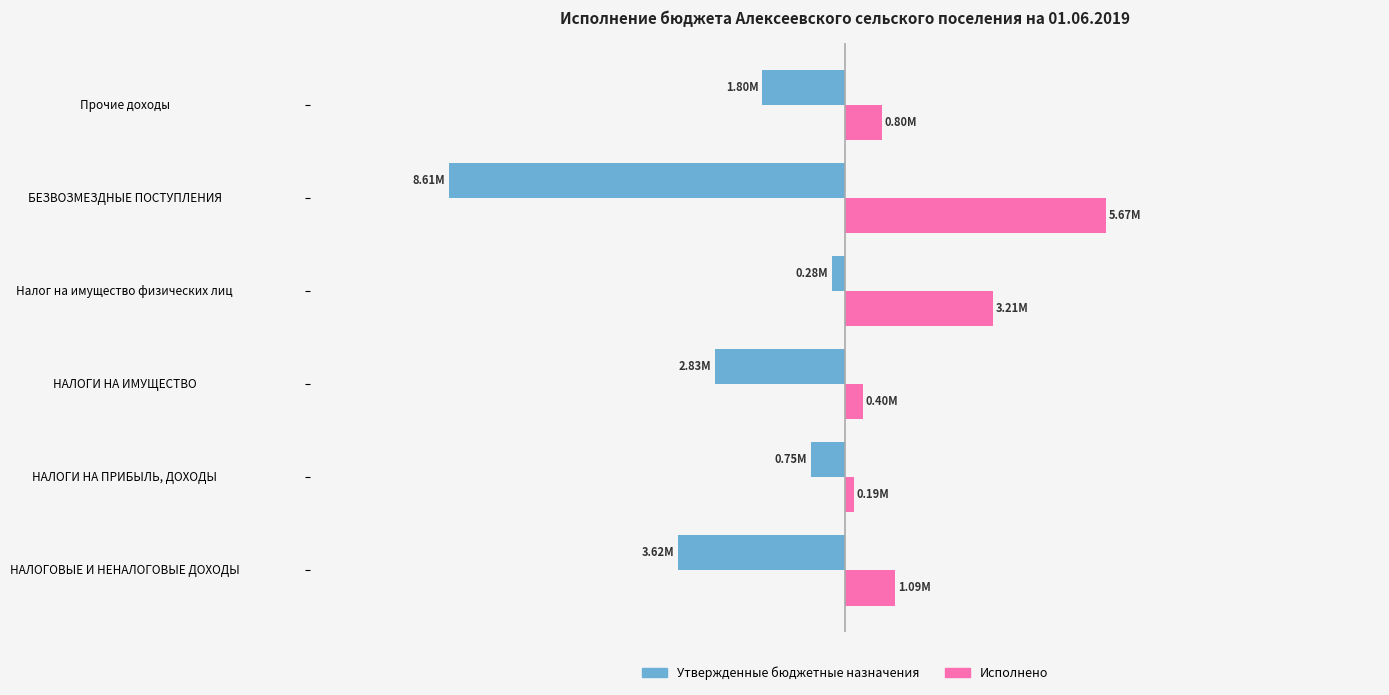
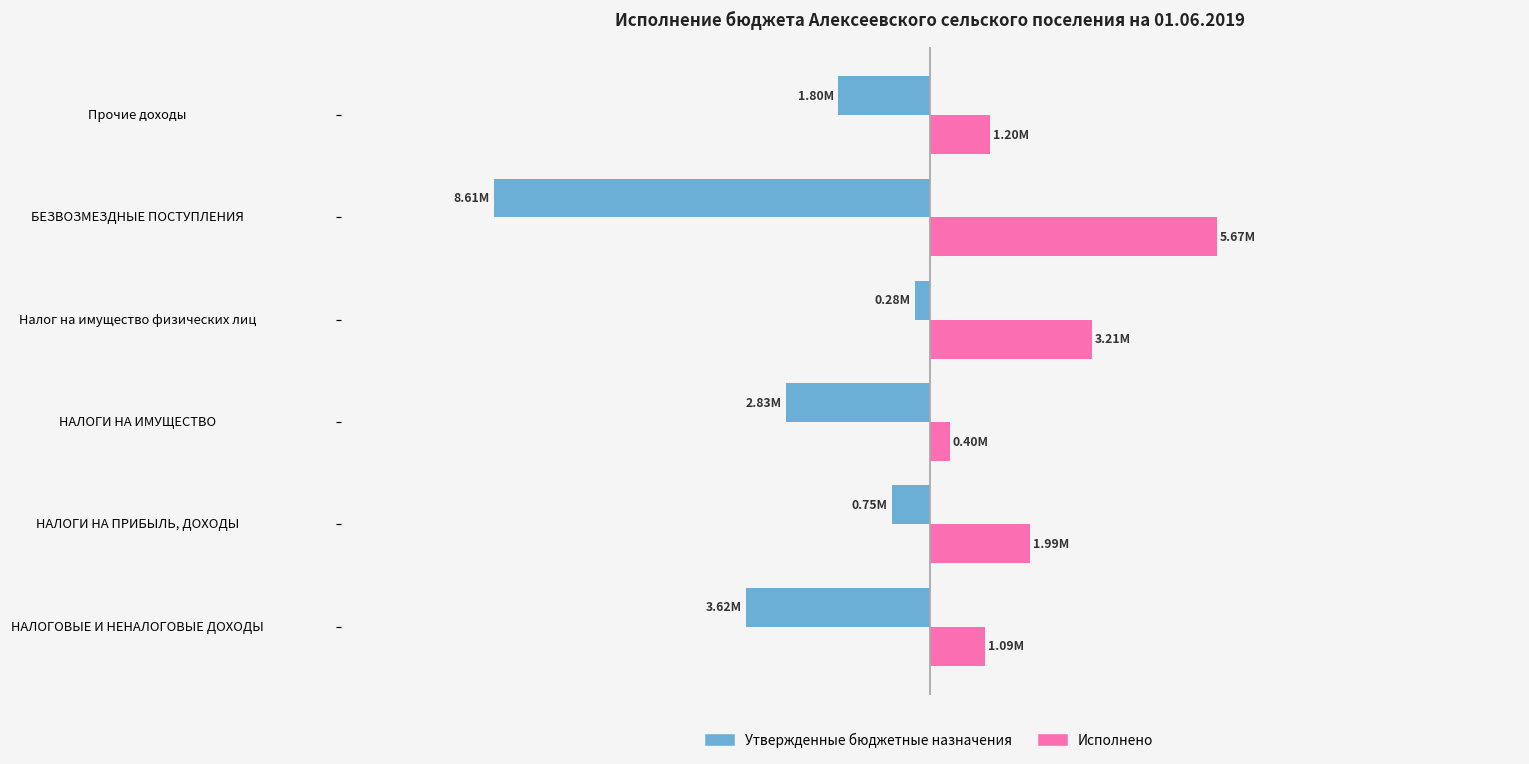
Исполнено, Прочие доходы: 0.80M -> 1.20M
Исполнено, НАЛОГИ НА ПРИБЫЛЬ, ДОХОДЫ: 0.19M -> 1.99M
